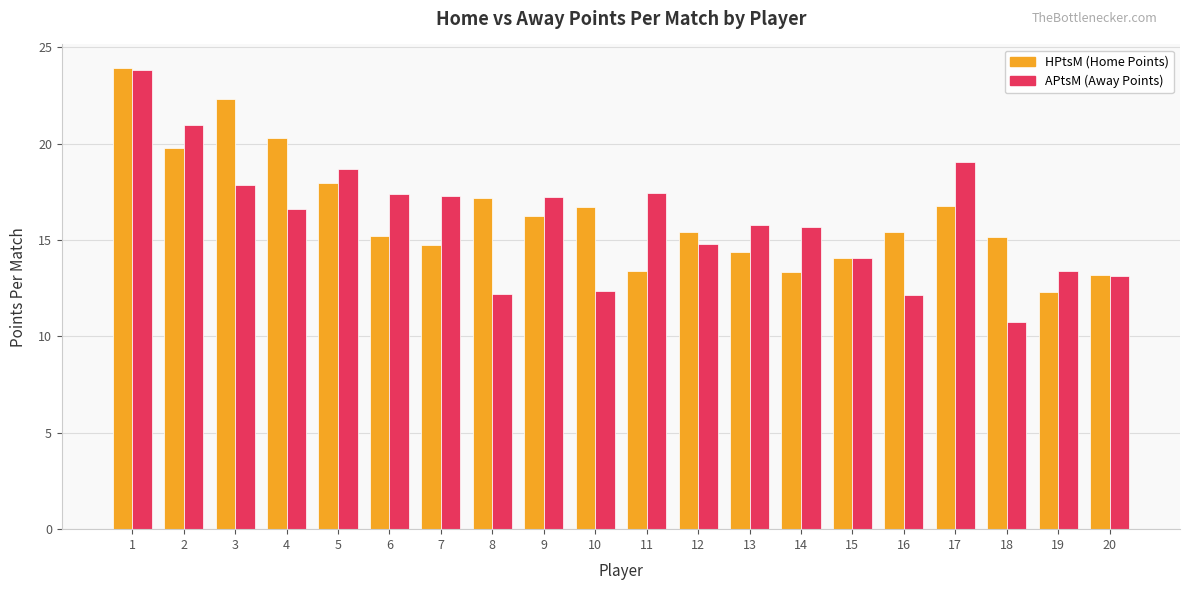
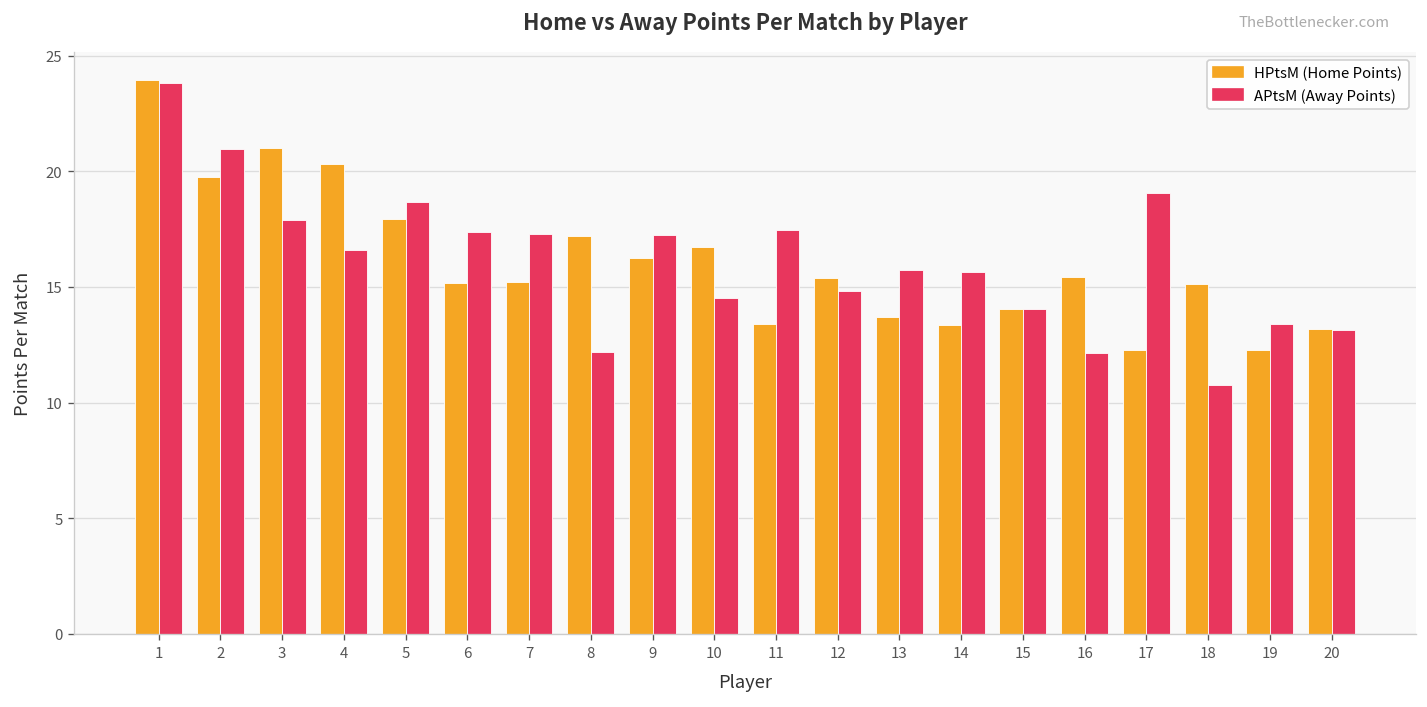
HPtsM (Home Points), 3: 22.3 -> 21.0
HPtsM (Home Points), 7: 14.7 -> 15.2
APtsM (Away Points), 10: 12.3 -> 14.5
HPtsM (Home Points), 13: 14.4 -> 13.7
HPtsM (Home Points), 17: 16.7 -> 12.3
